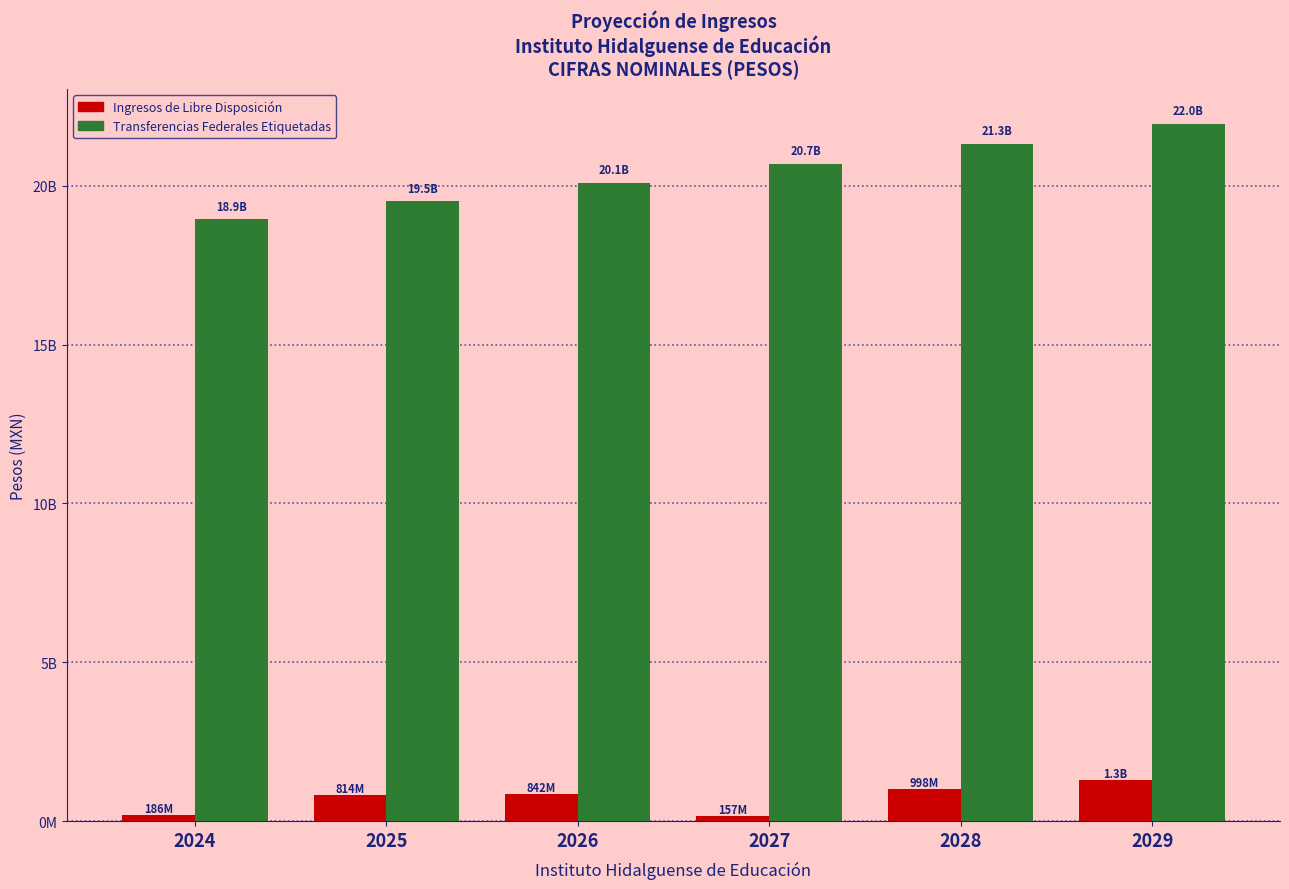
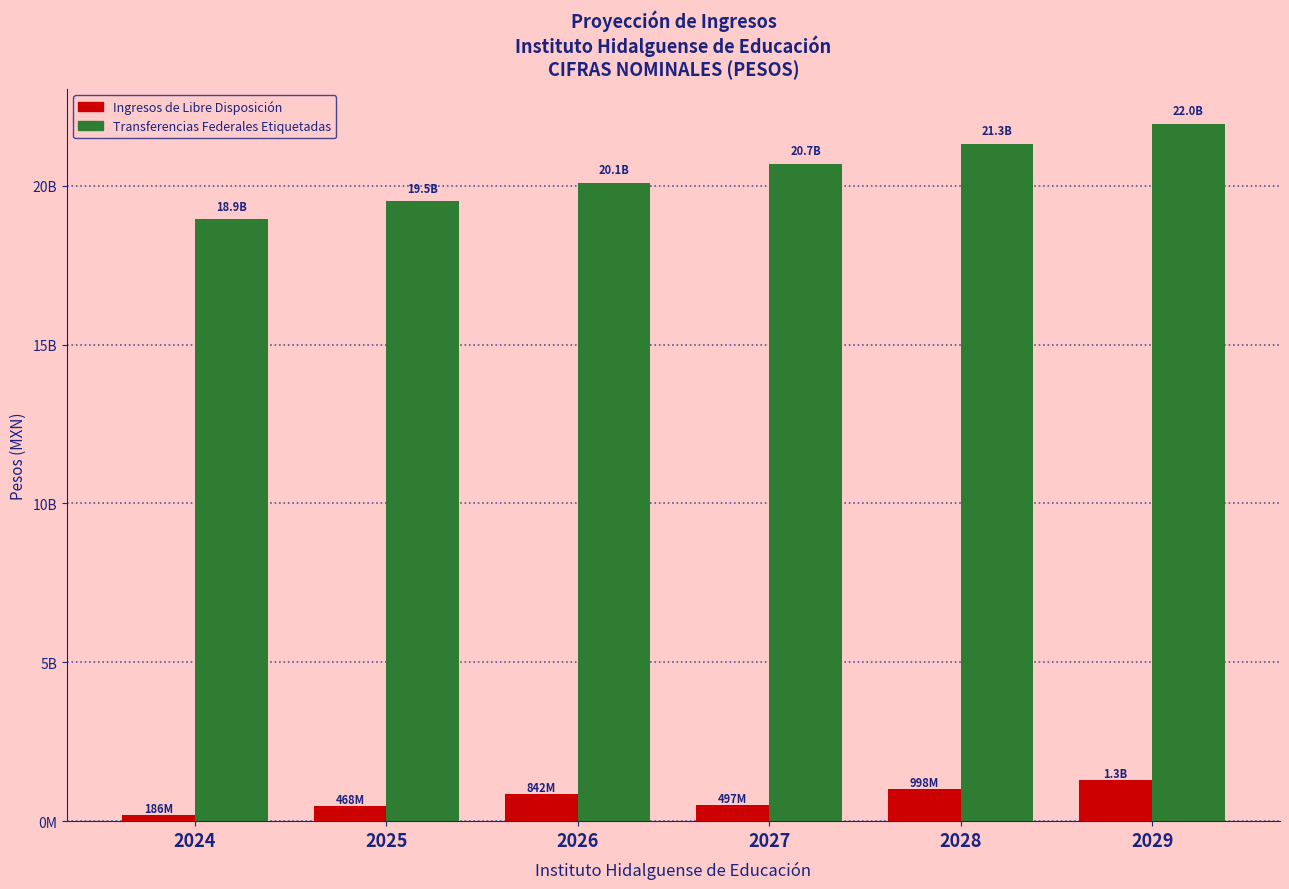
Ingresos de Libre Disposición, 2025: 814M -> 468M
Ingresos de Libre Disposición, 2027: 157M -> 497M
